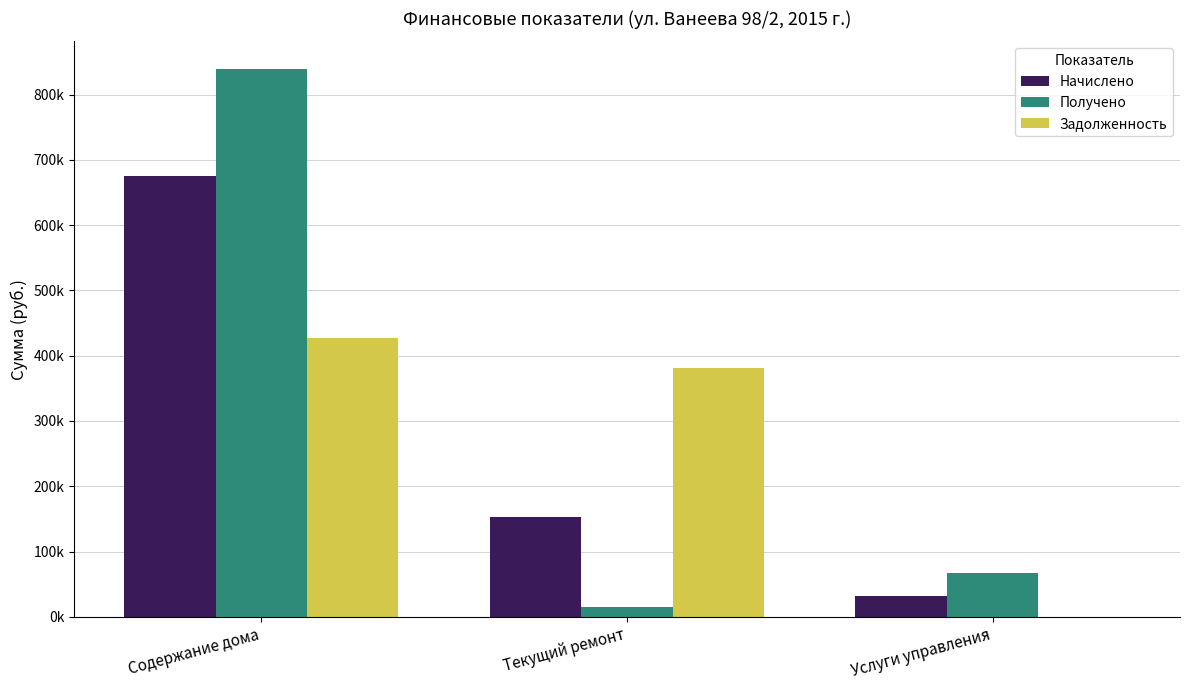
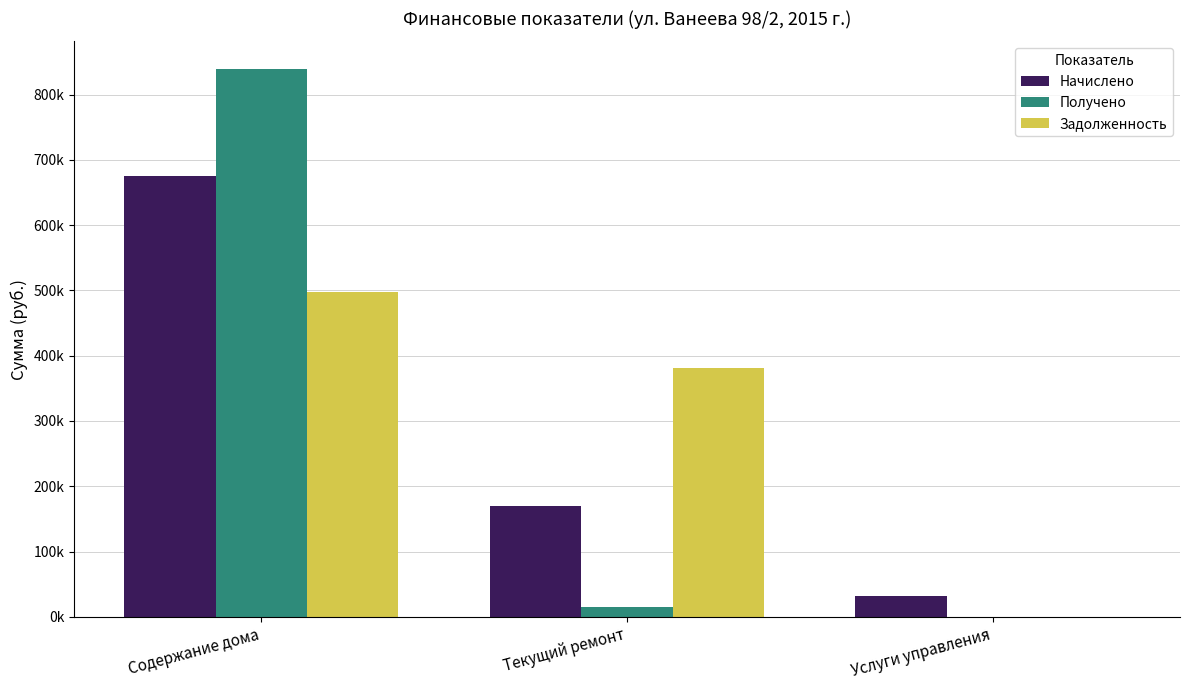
Задолженность, Содержание дома: 430000 -> 500000
Начислено, Текущий ремонт: 150000 -> 170000
Получено, Услуги управления: 70000 -> 0
